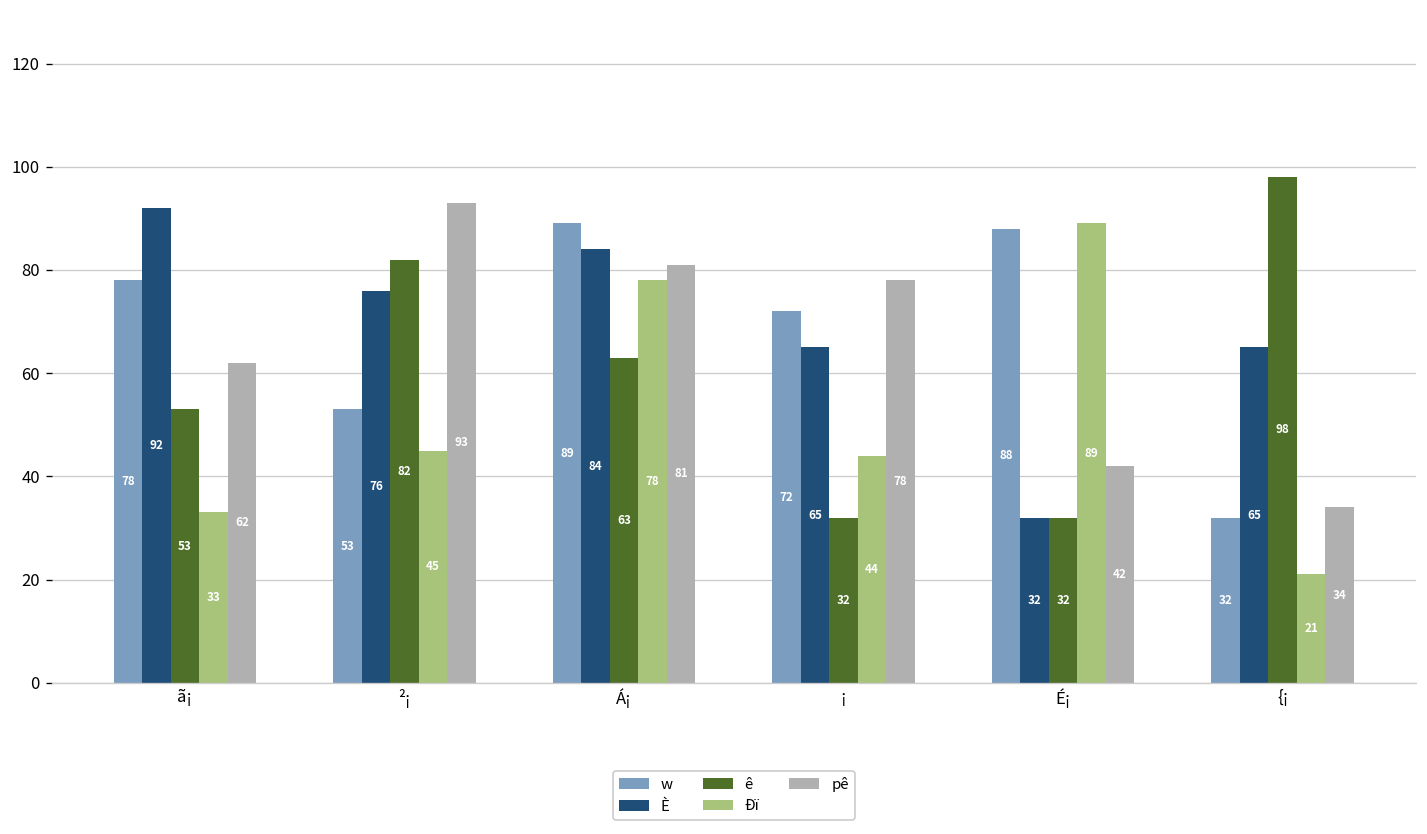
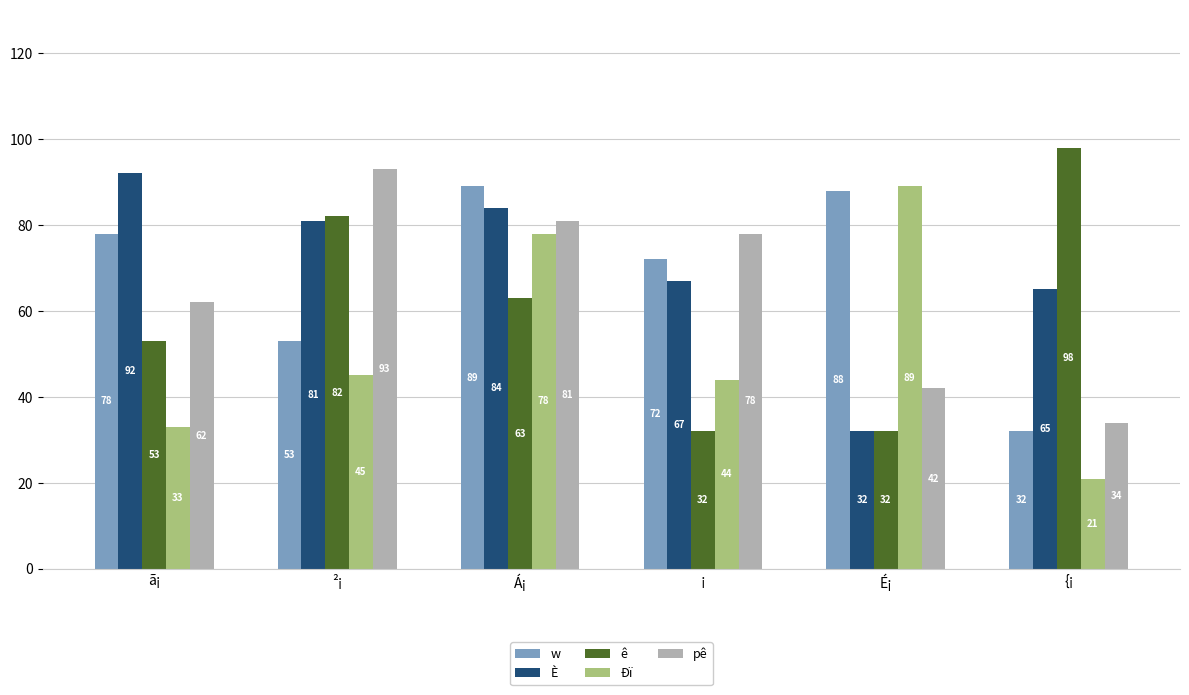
È, ²¡: 76 -> 81
È, ¡: 65 -> 67
